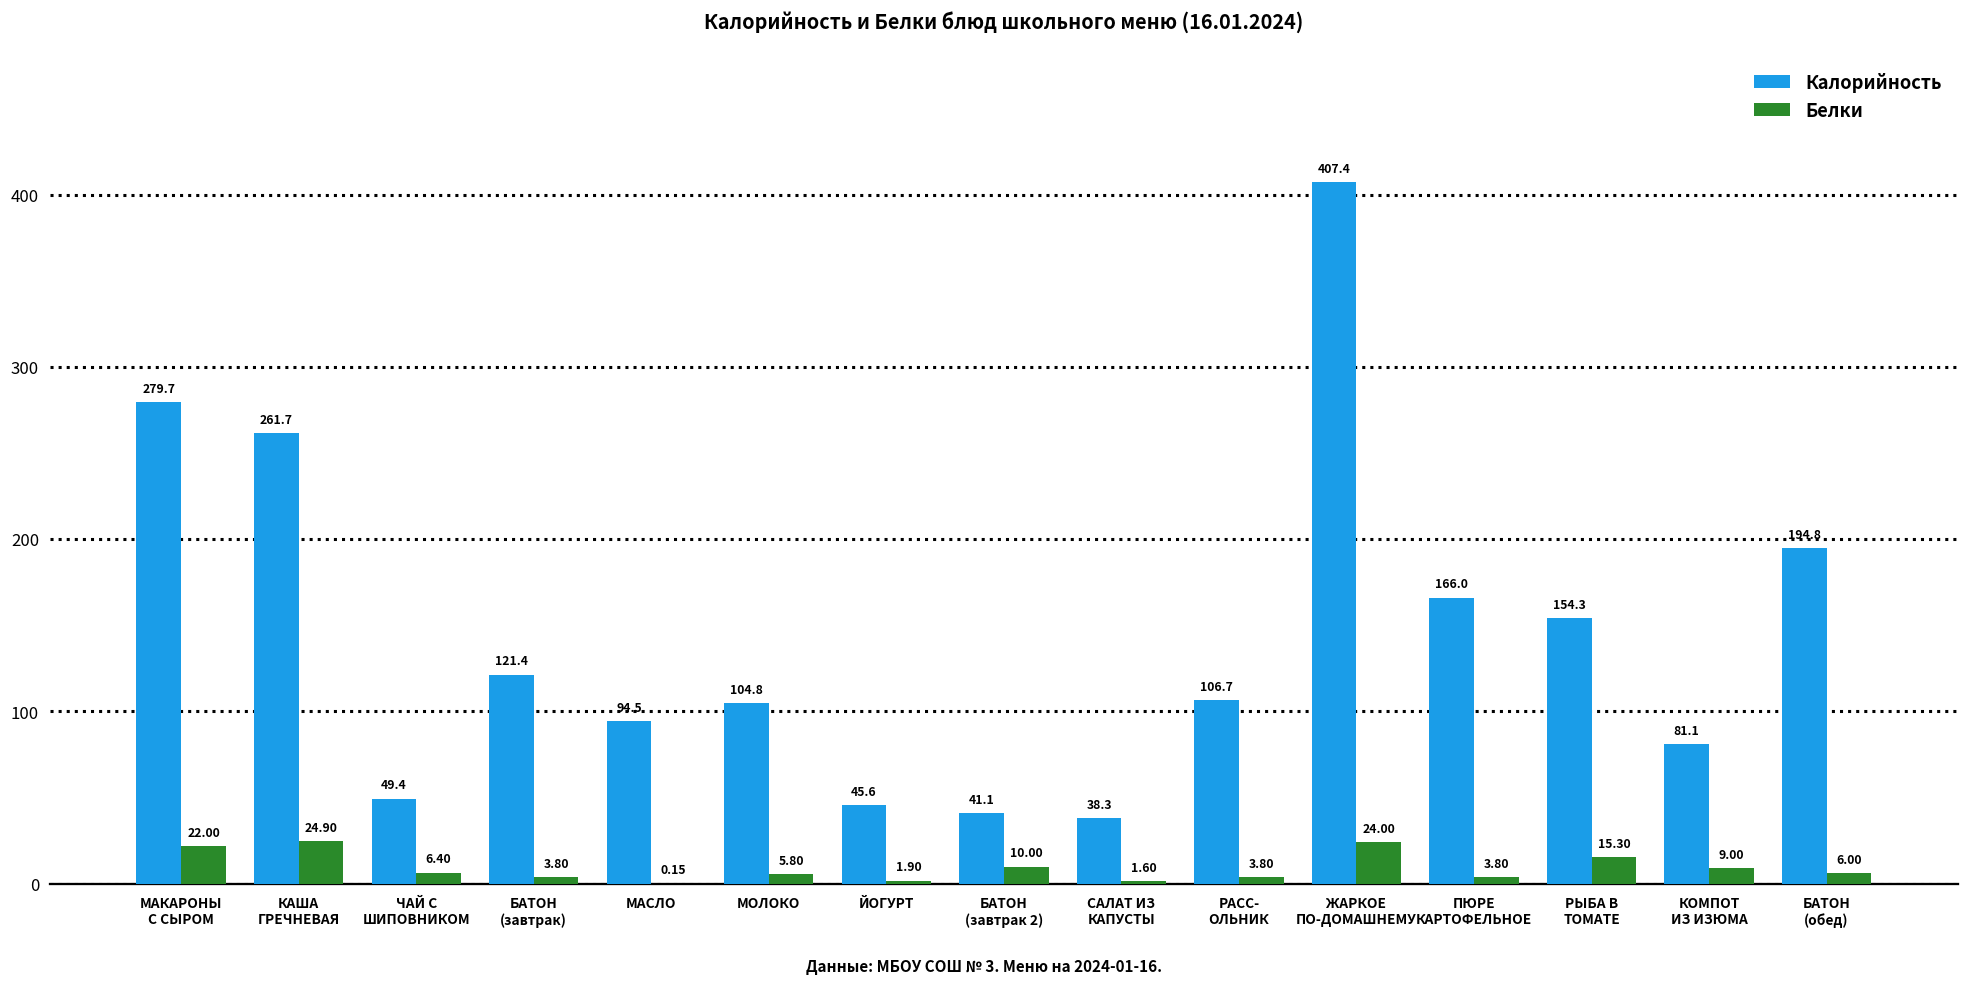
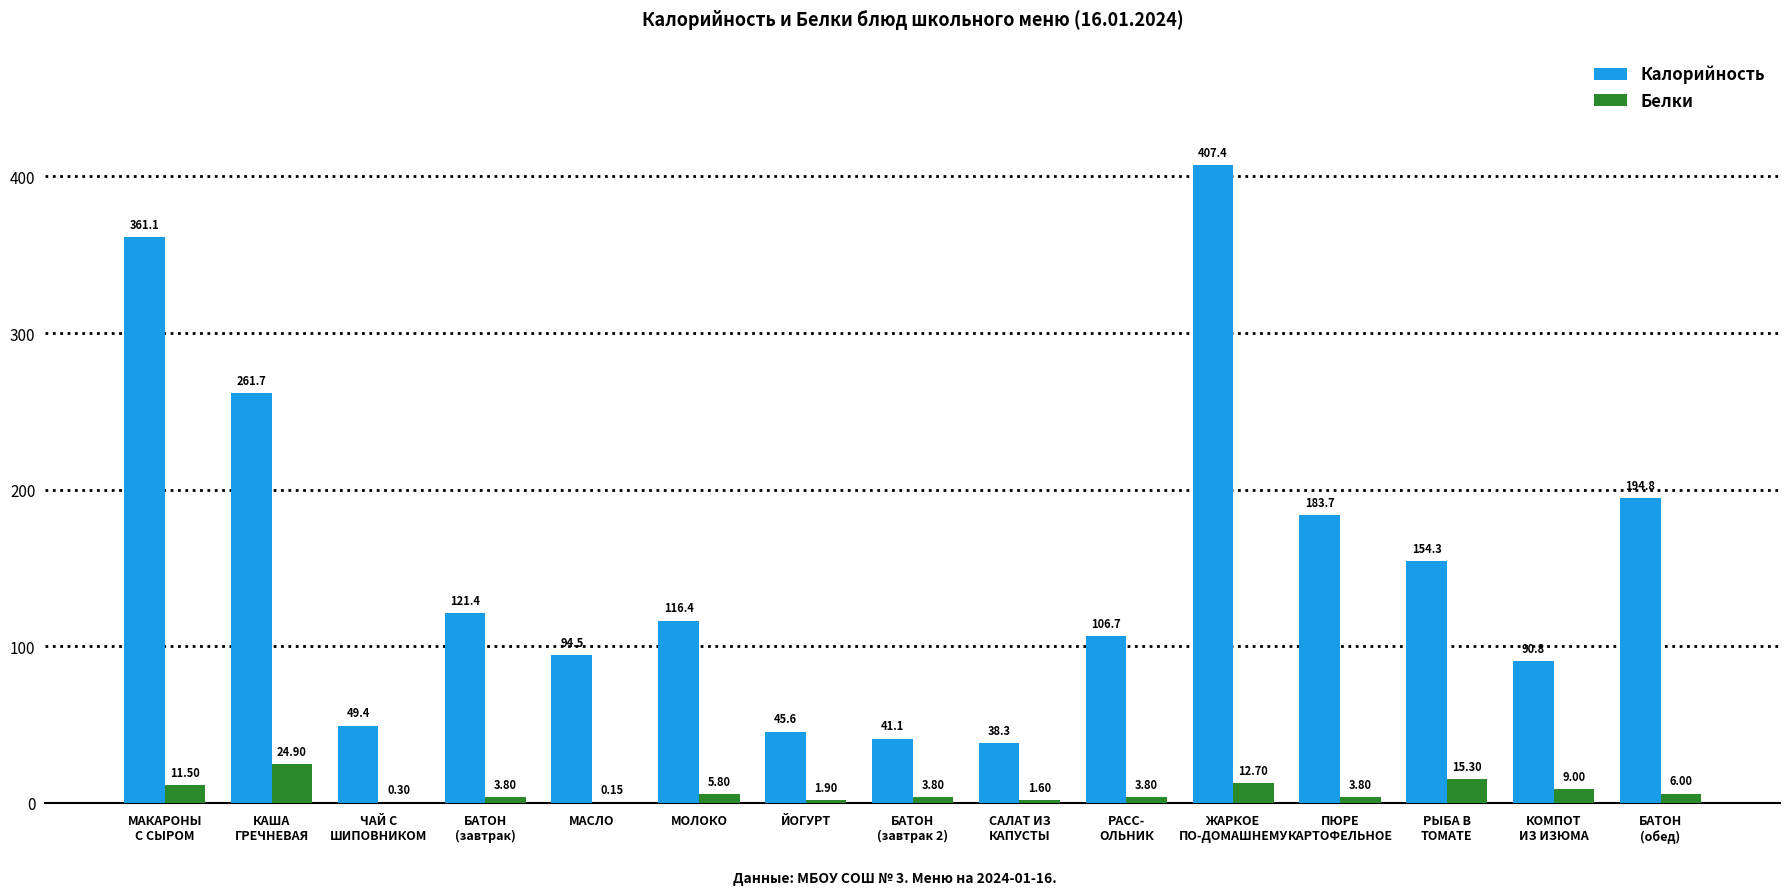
Калорийность, МАКАРОНЫ С СЫРОМ: 279.7 -> 361.1
Белки, МАКАРОНЫ С СЫРОМ: 22.00 -> 11.50
Белки, ЧАЙ С ШИПОВНИКОМ: 6.40 -> 0.30
Калорийность, МОЛОКО: 104.8 -> 116.4
Белки, БАТОН (завтрак 2): 10.00 -> 3.80
Белки, ЖАРКОЕ ПО-ДОМАШНЕМУ: 24.00 -> 12.70
Калорийность, ПЮРЕ КАРТОФЕЛЬНОЕ: 166.0 -> 183.7
Калорийность, КОМПОТ ИЗ ИЗЮМА: 81.1 -> 90.8
